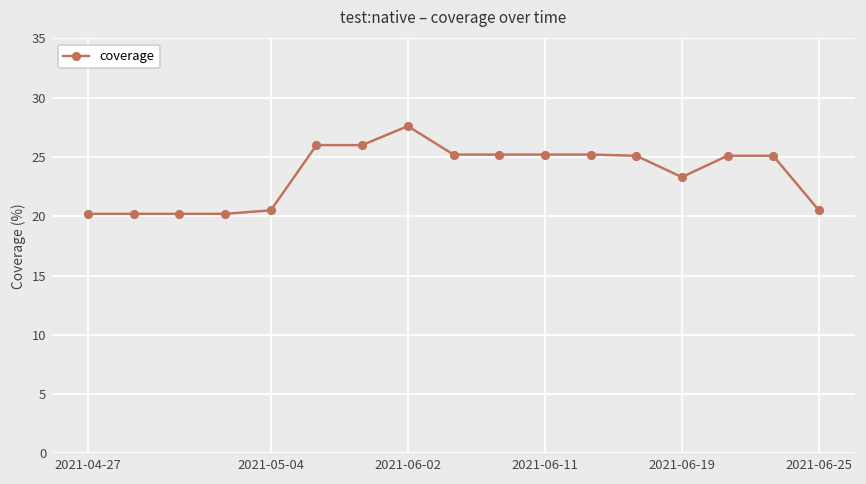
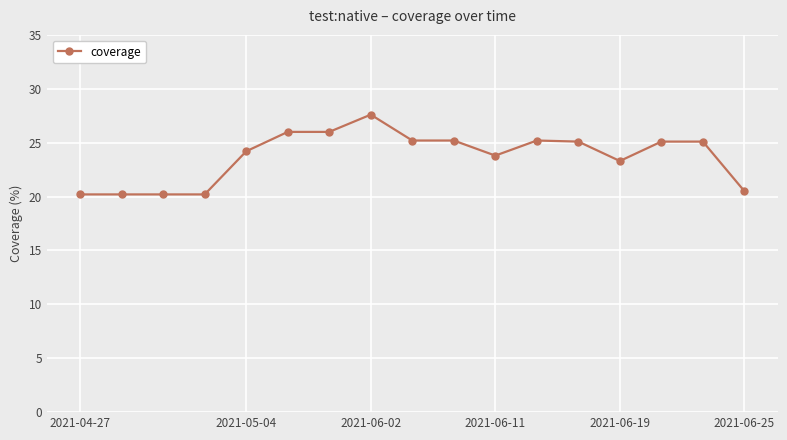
2021-05-04: 20.5 -> 24.2
2021-06-11: 25.2 -> 23.8
